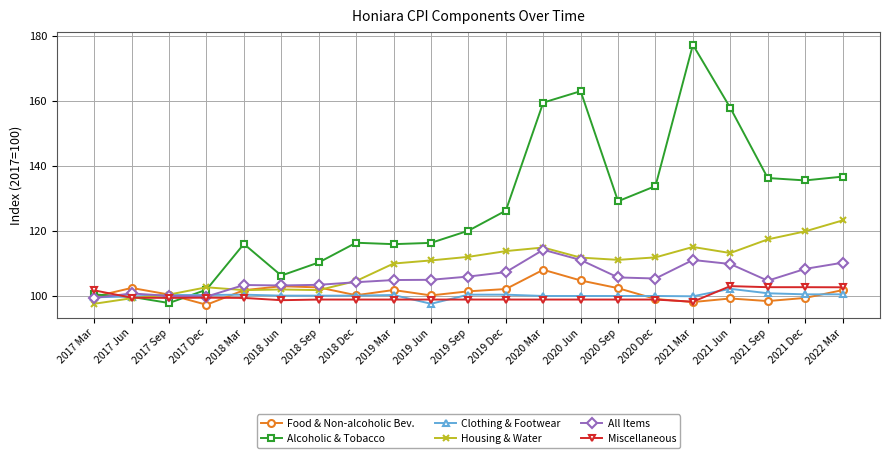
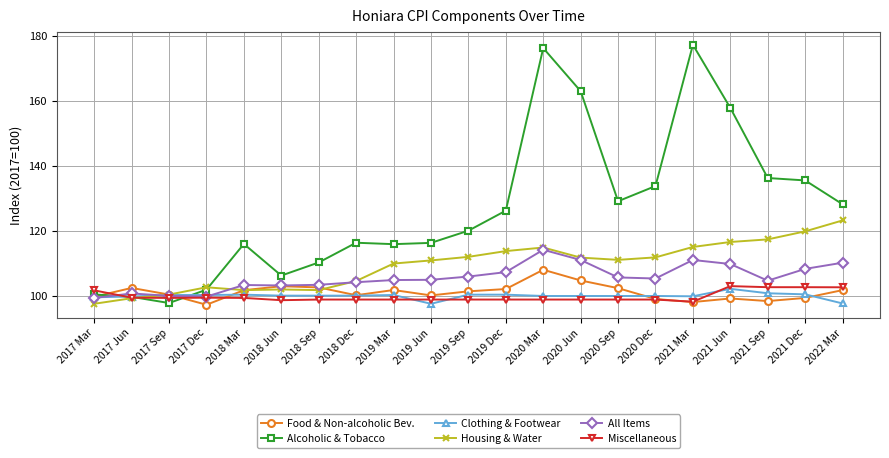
Alcoholic & Tobacco, 2020 Mar: 159 -> 176
Housing & Water, 2021 Jun: 113 -> 117
Alcoholic & Tobacco, 2022 Mar: 137 -> 128
Clothing & Footwear, 2022 Mar: 101 -> 98
